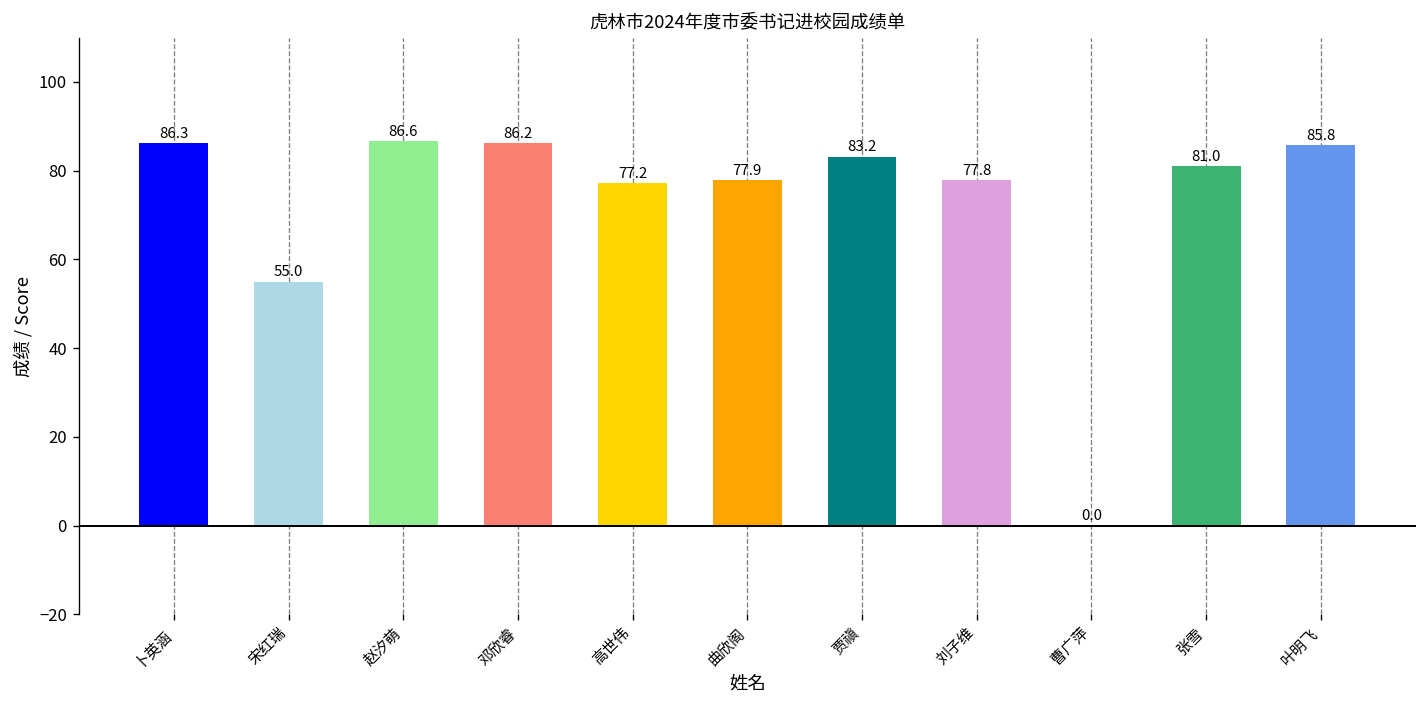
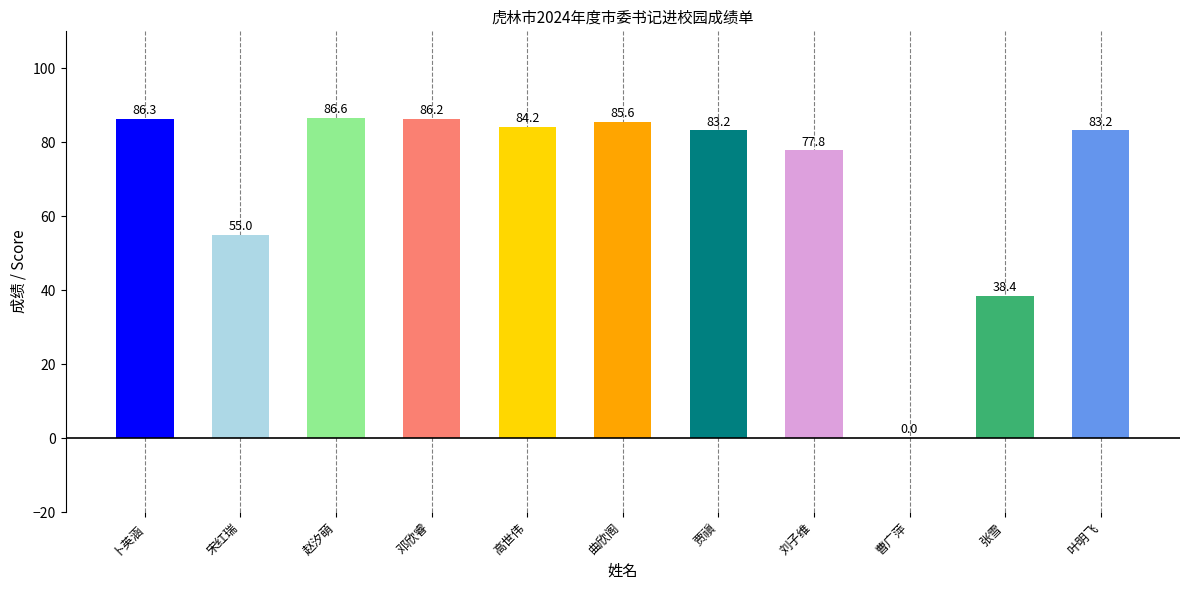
高世伟: 77.2 -> 84.2
曲欣阁: 77.9 -> 85.6
张雪: 81.0 -> 38.4
叶明飞: 85.8 -> 83.2
